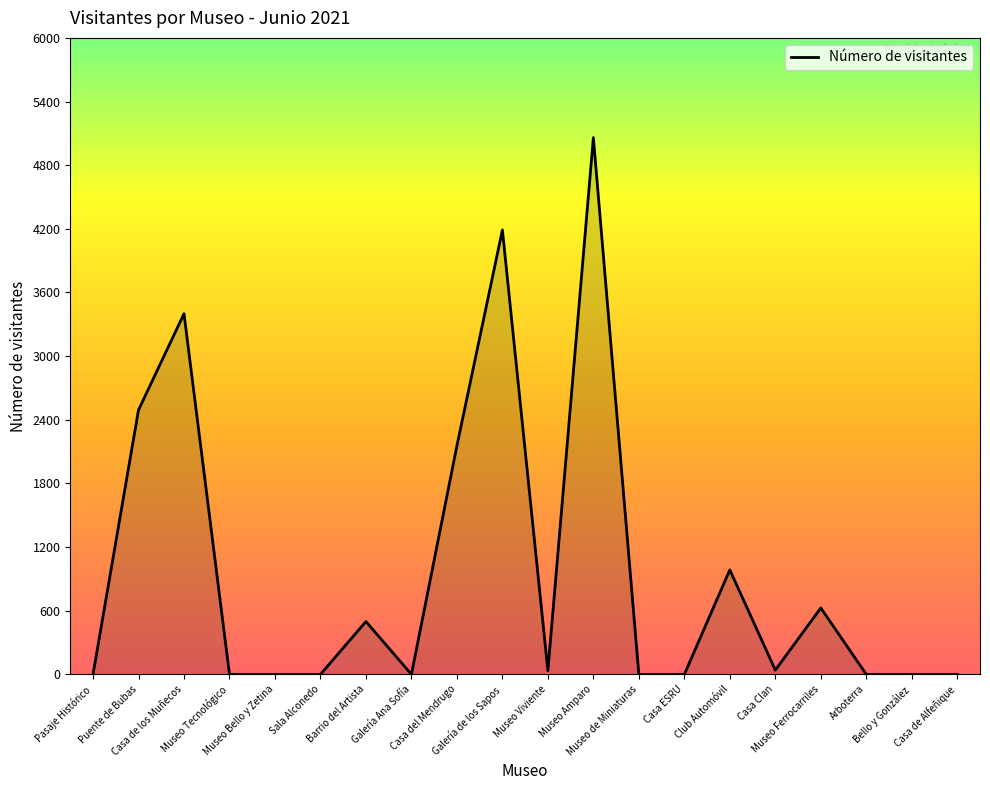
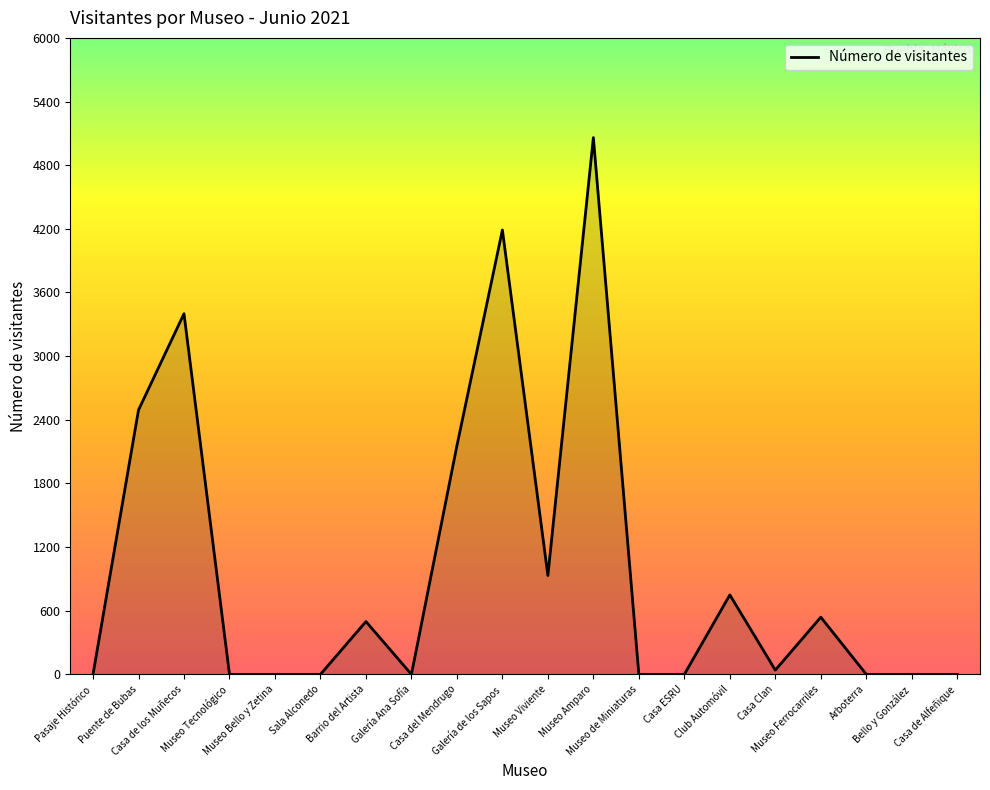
Museo Viviente: 40 -> 930
Club Automóvil: 990 -> 750
Museo Ferrocarriles: 630 -> 540
